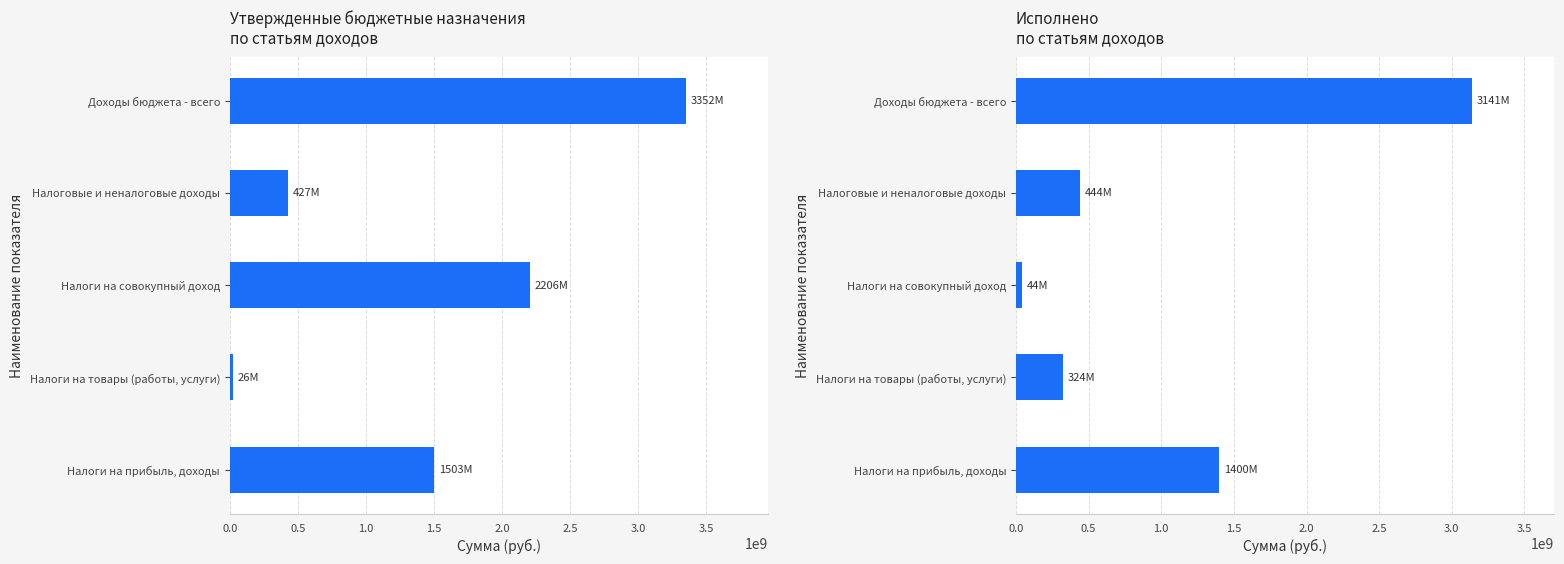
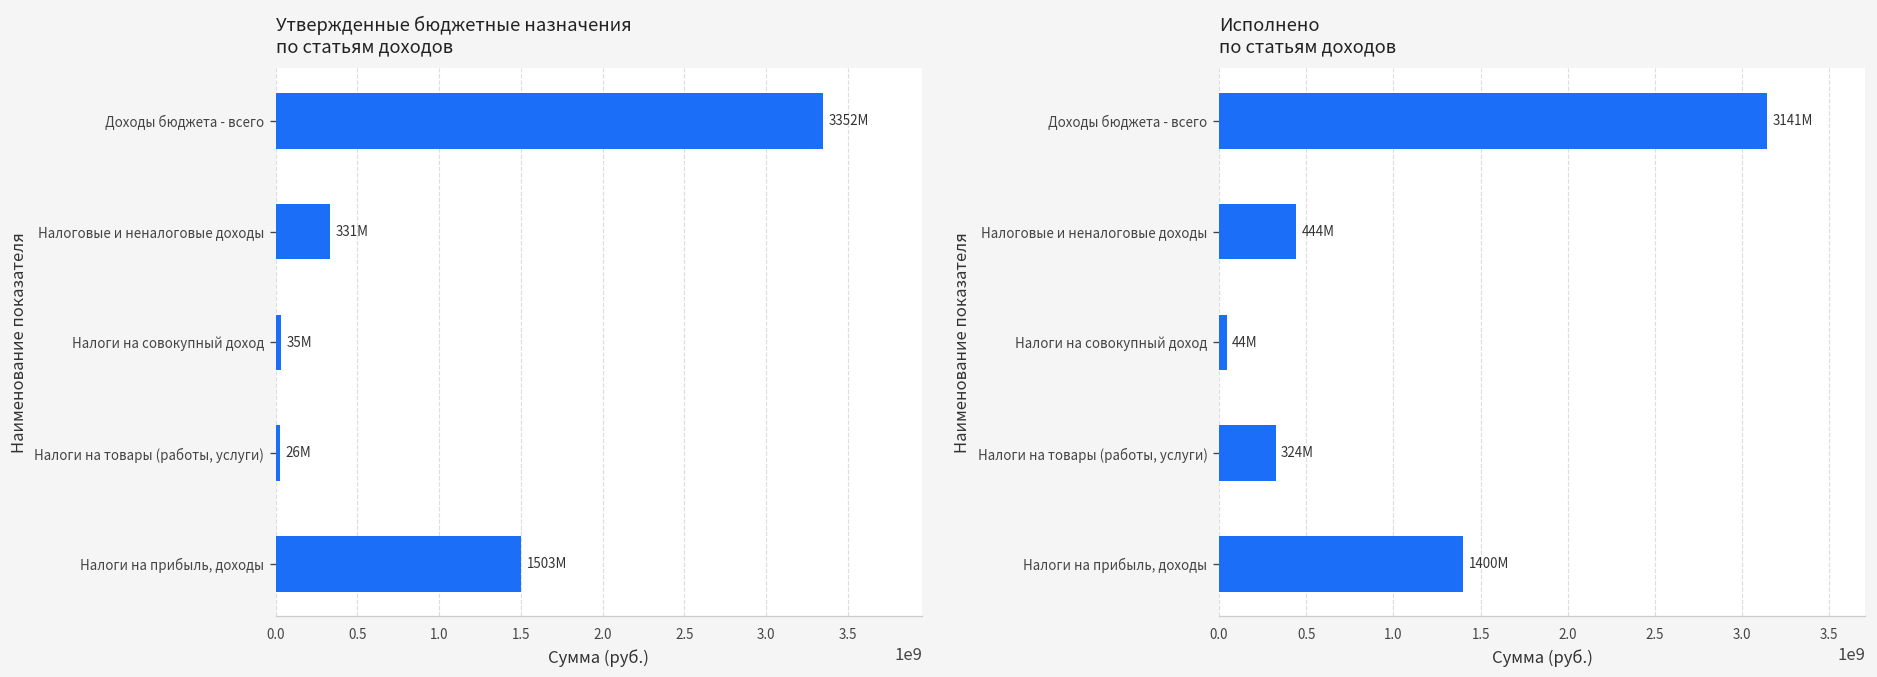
Утвержденные бюджетные назначения по статьям доходов, Налоговые и неналоговые доходы: 427М -> 331М
Утвержденные бюджетные назначения по статьям доходов, Налоги на совокупный доход: 2206М -> 35М
